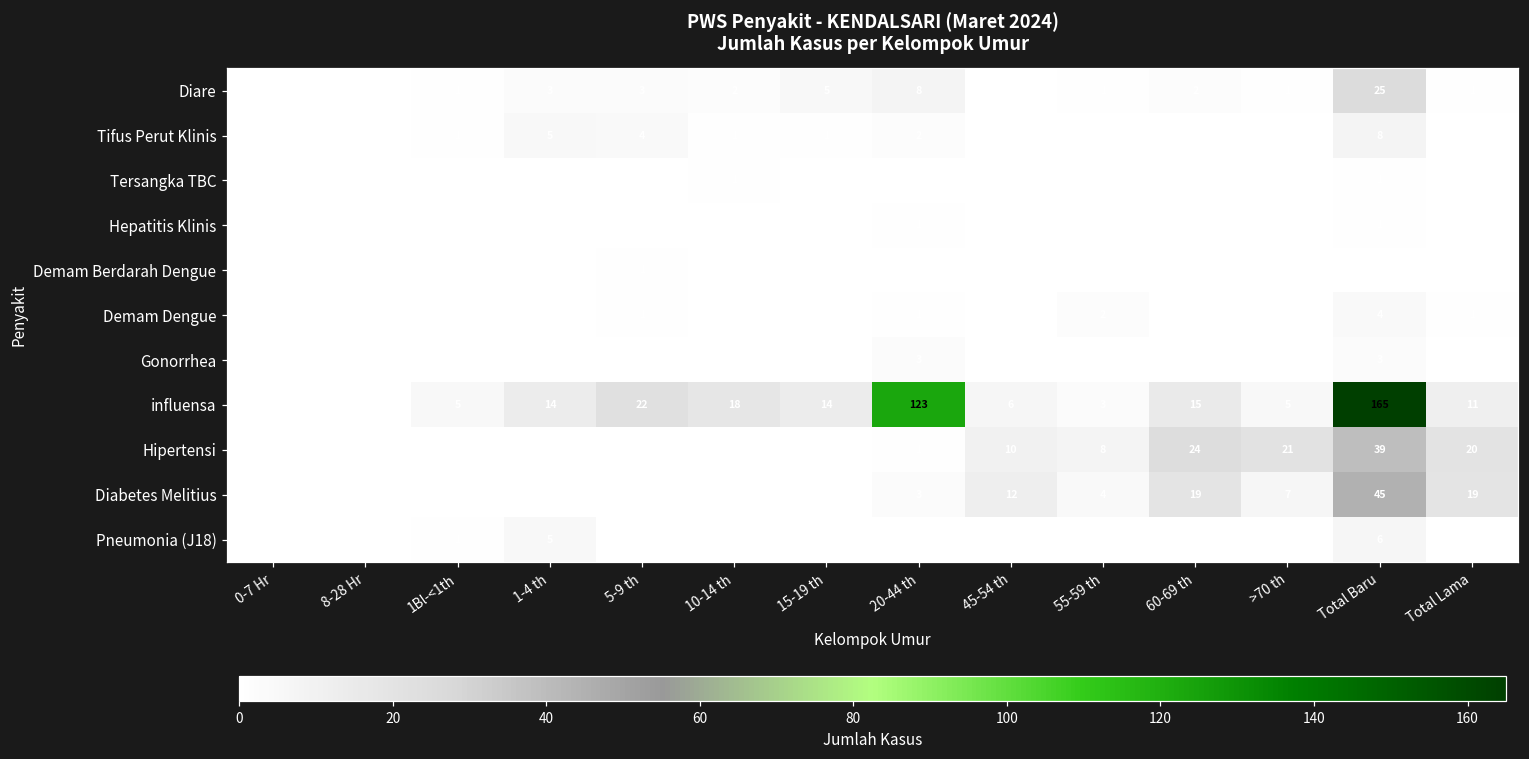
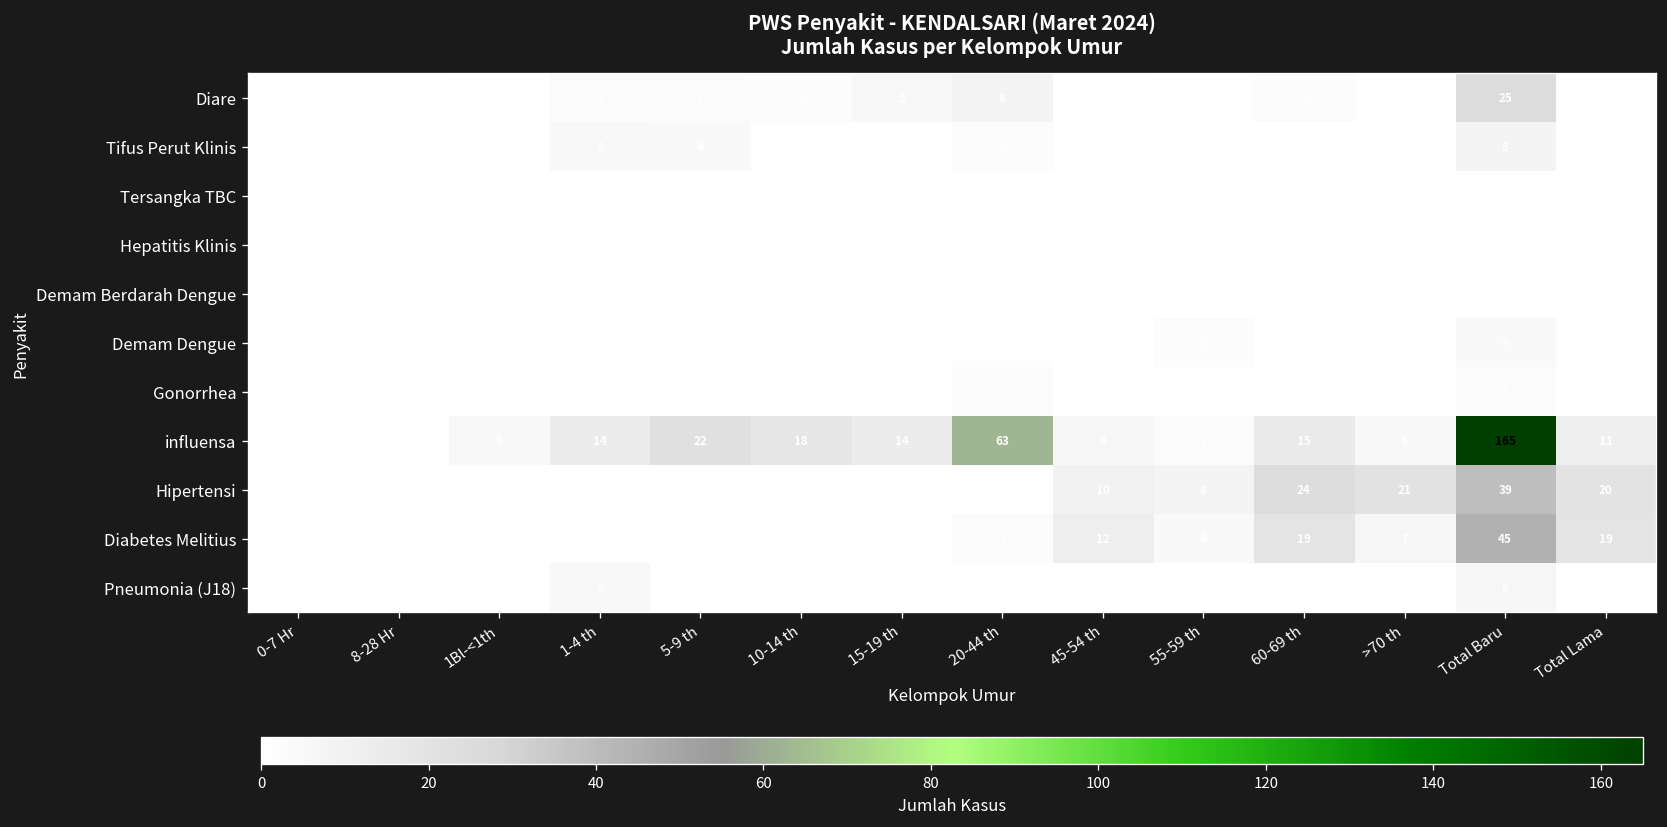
influensa, 20-44 th: 123 -> 63
